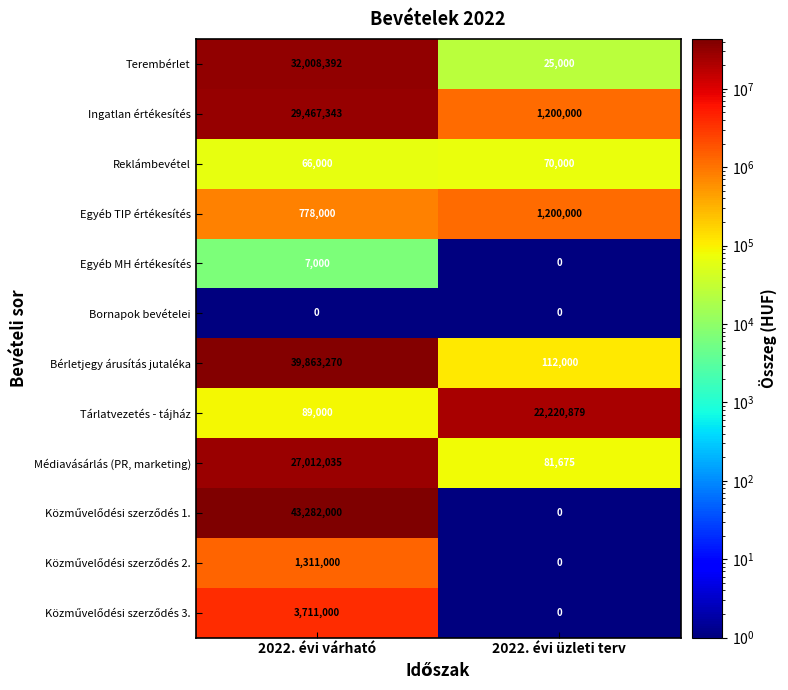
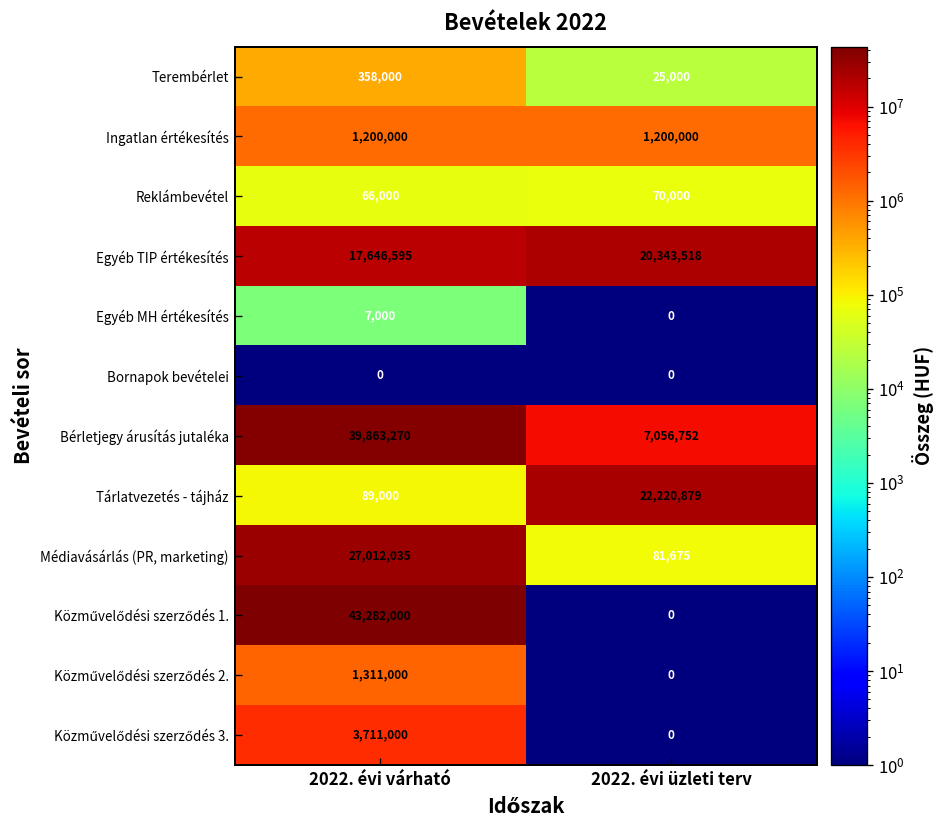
Terembérlet, 2022. évi várható: 32,008,392 -> 358,000
Ingatlan értékesítés, 2022. évi várható: 29,467,343 -> 1,200,000
Egyéb TIP értékesítés, 2022. évi várható: 778,000 -> 17,646,595
Egyéb TIP értékesítés, 2022. évi üzleti terv: 1,200,000 -> 20,343,518
Bérletjegy árusítás jutaléka, 2022. évi üzleti terv: 112,000 -> 7,056,752
